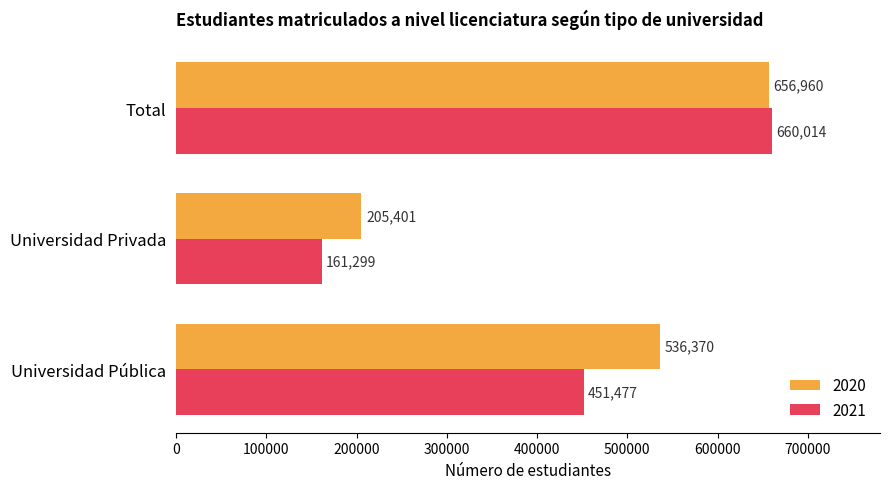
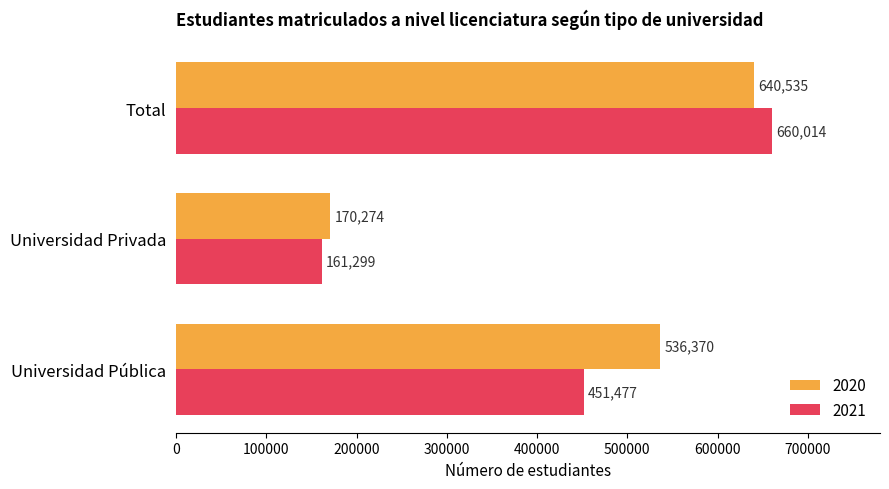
2020, Total: 656,960 -> 640,535
2020, Universidad Privada: 205,401 -> 170,274
